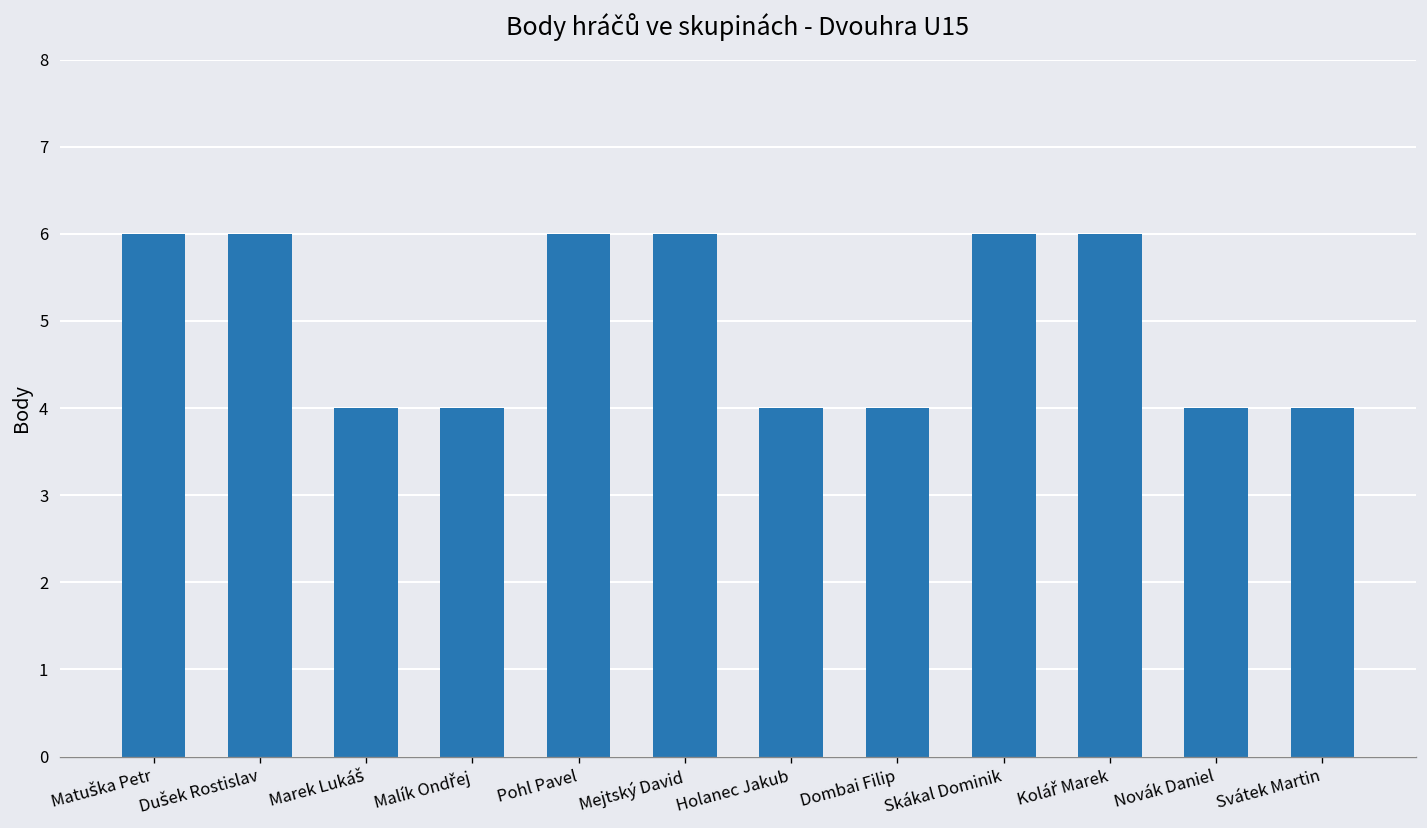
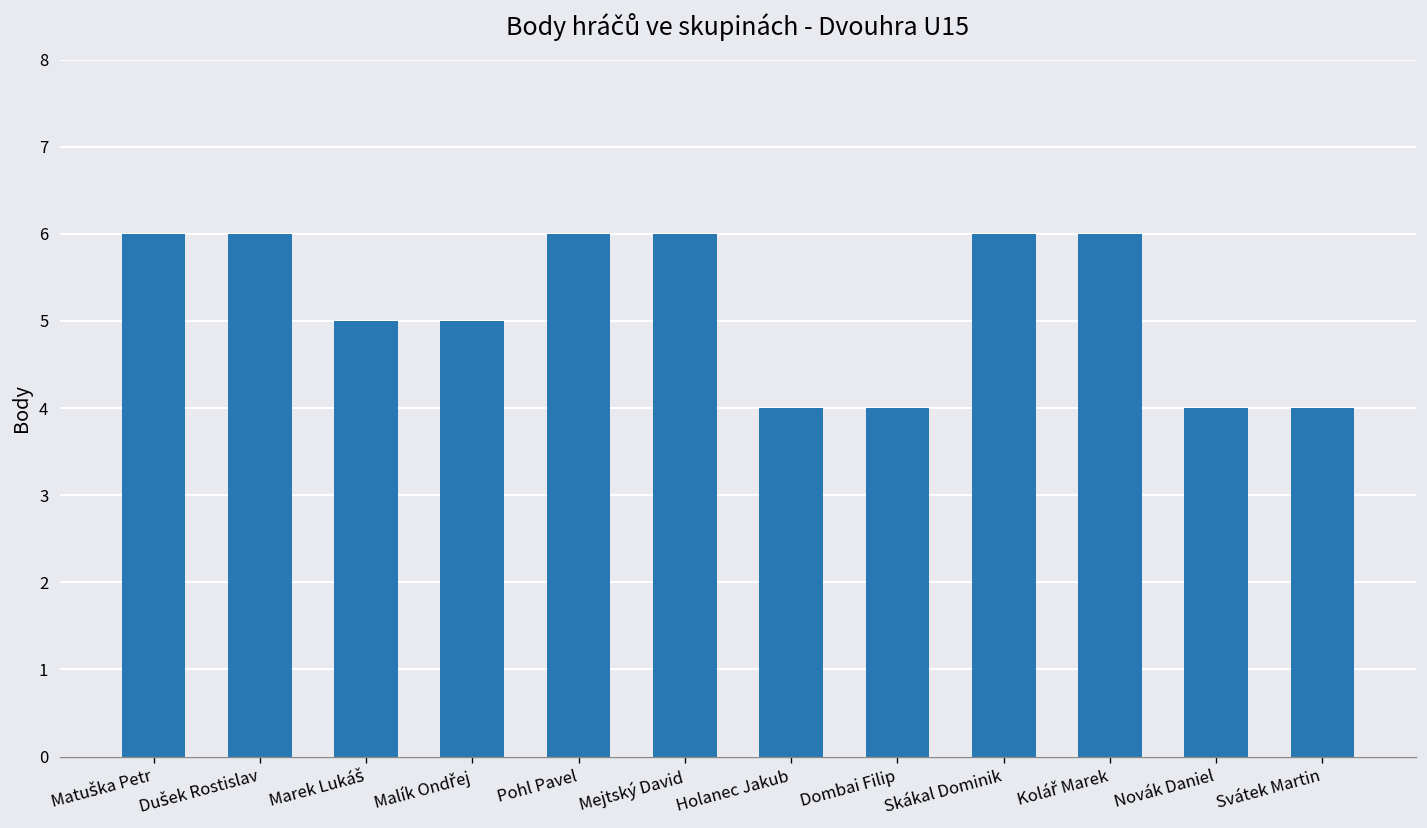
Marek Lukáš: 4 -> 5
Malík Ondřej: 4 -> 5
